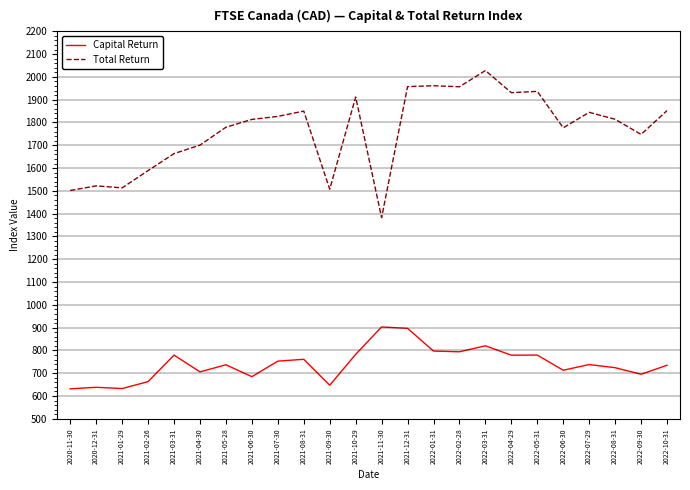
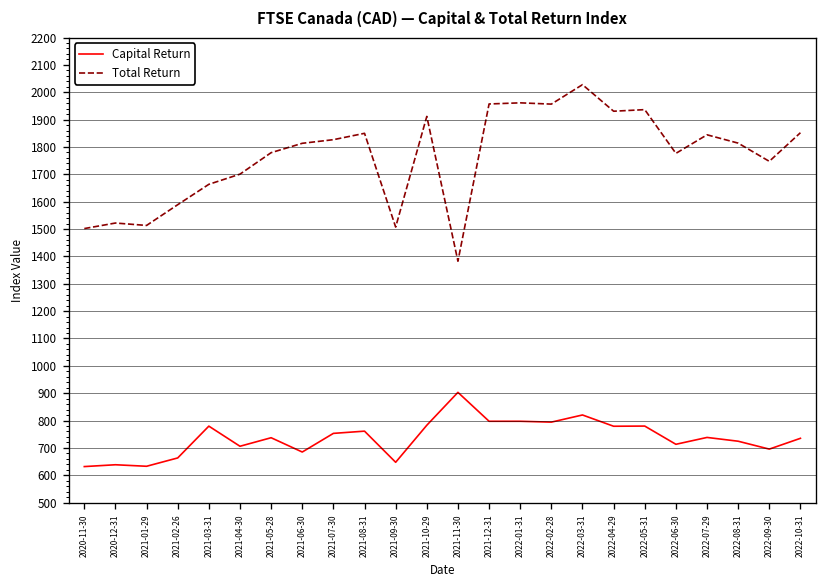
Capital Return, 2021-12-31: 900 -> 800
